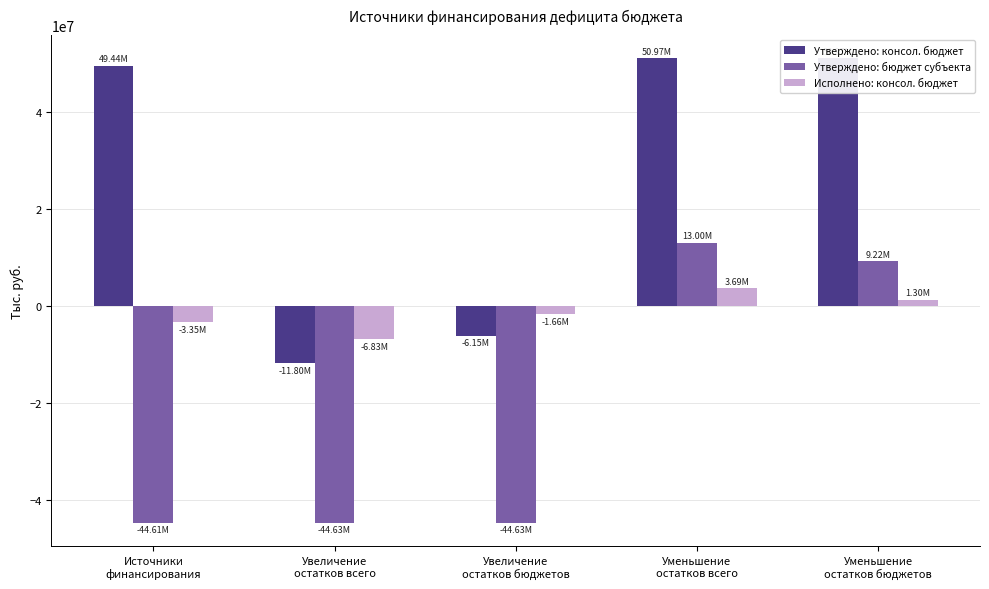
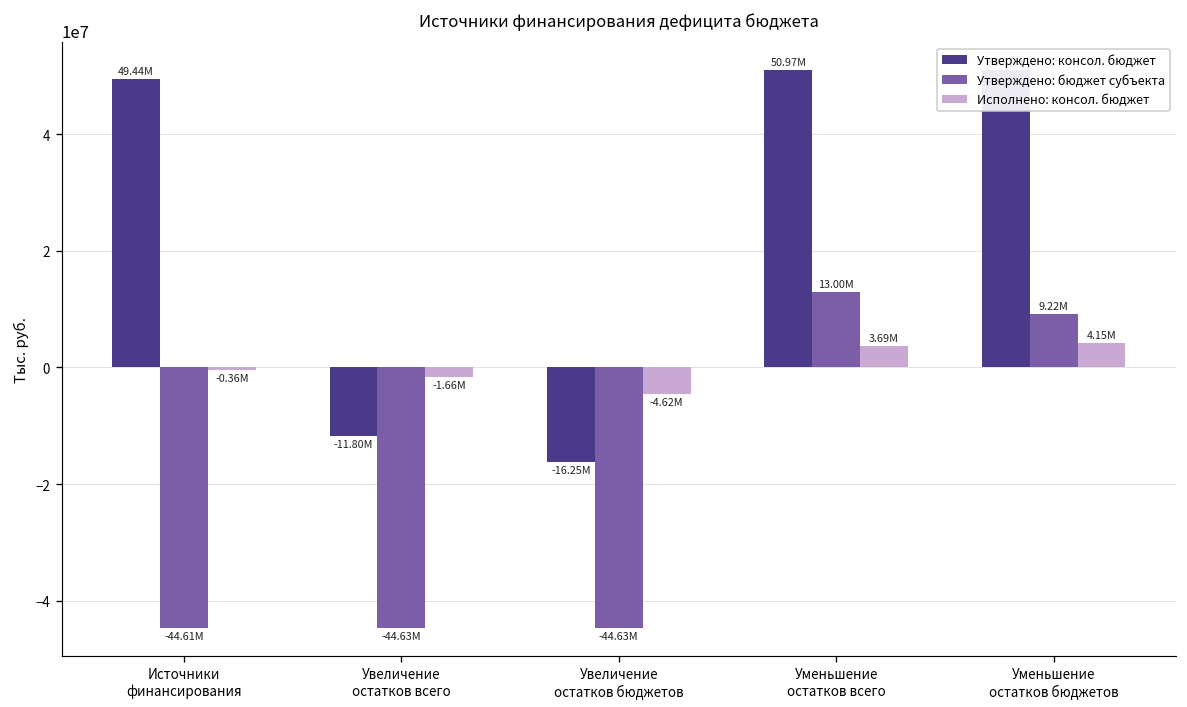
Исполнено: консол. бюджет, Источники финансирования: -3.35M -> -0.36M
Исполнено: консол. бюджет, Увеличение остатков всего: -6.83M -> -1.66M
Утверждено: консол. бюджет, Увеличение остатков бюджетов: -6.15M -> -16.25M
Исполнено: консол. бюджет, Увеличение остатков бюджетов: -1.66M -> -4.62M
Исполнено: консол. бюджет, Уменьшение остатков бюджетов: 1.30M -> 4.15M
